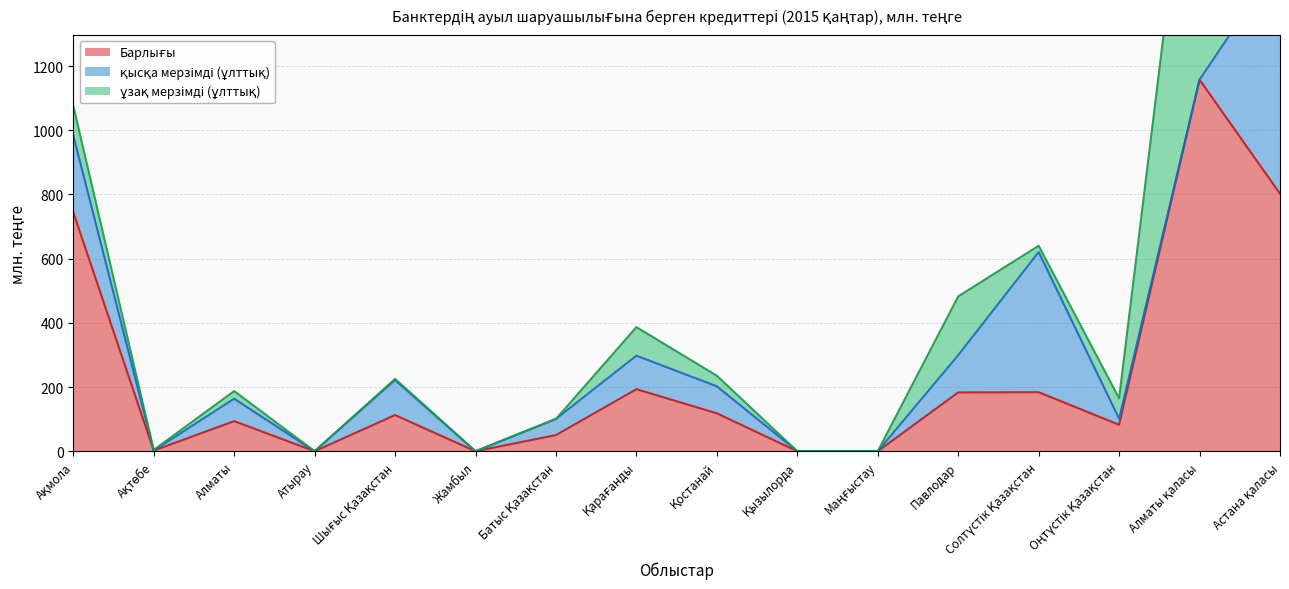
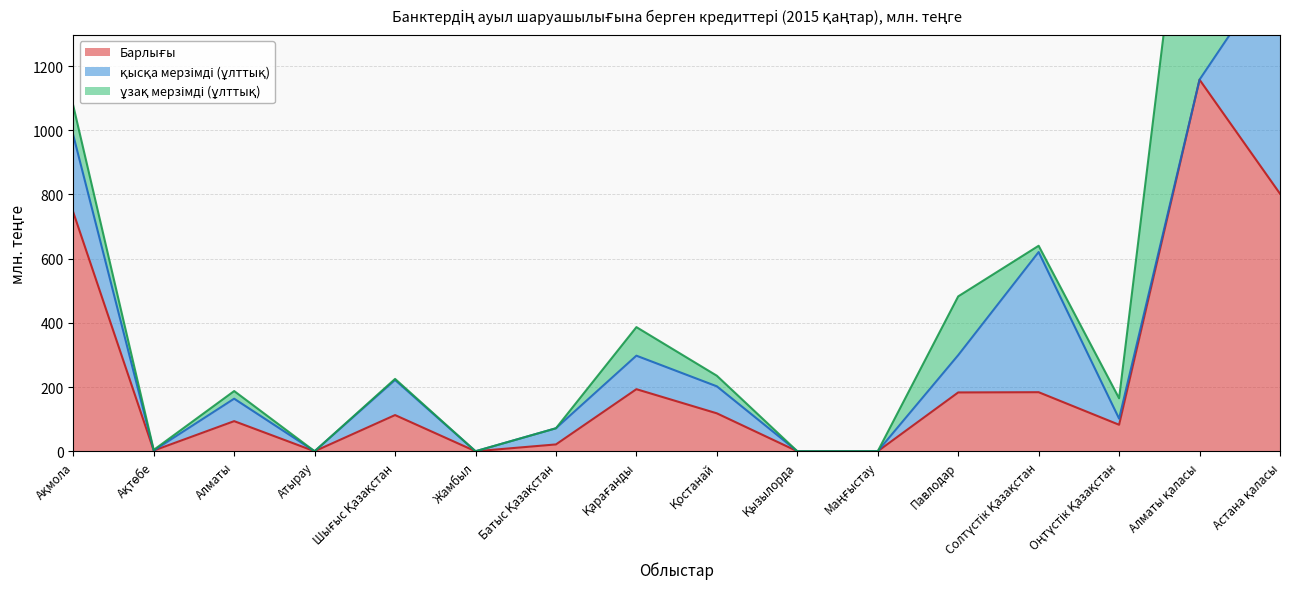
Барлығы, Батыс Қазақстан: 50 -> 20
